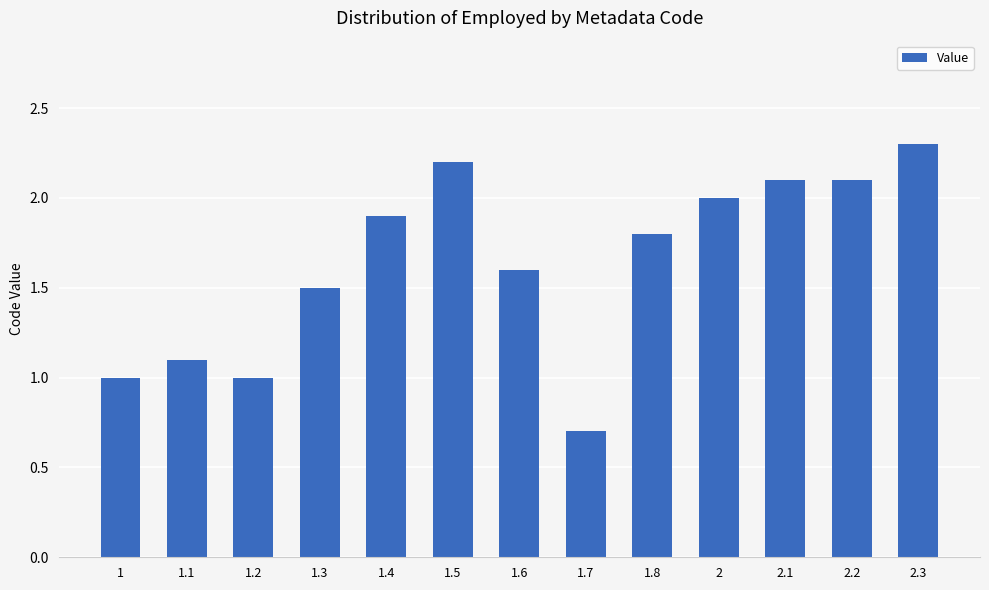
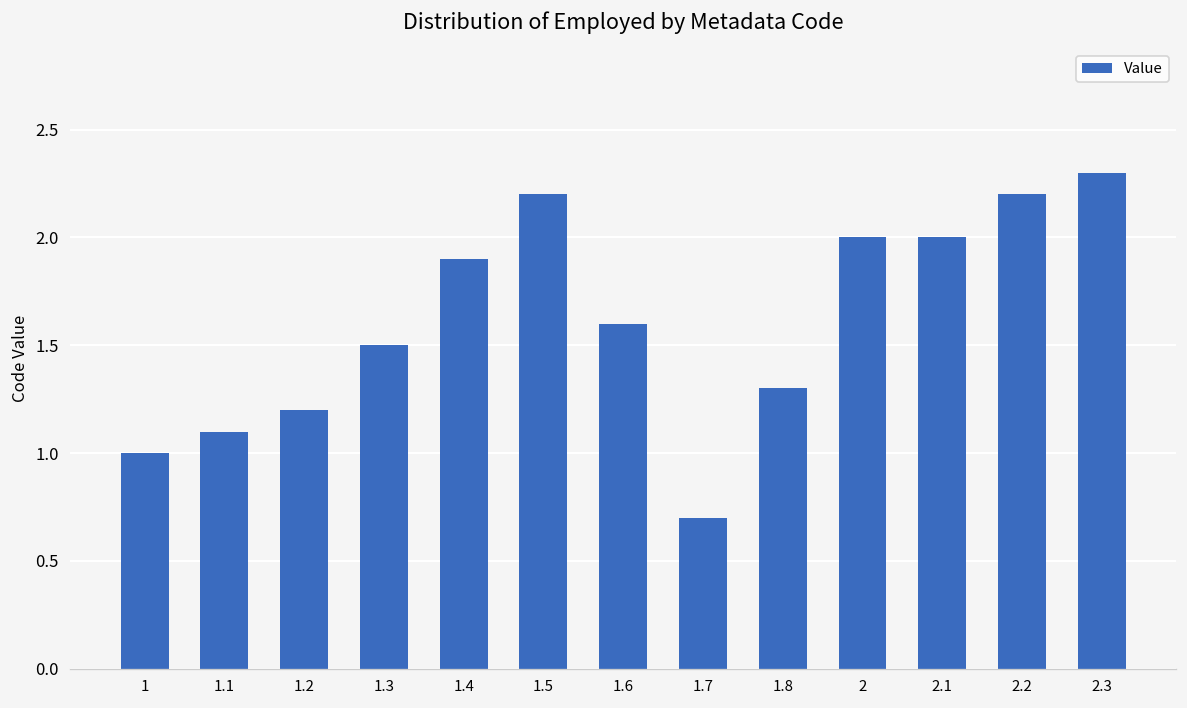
1.2: 1.0 -> 1.2
1.8: 1.8 -> 1.3
2.1: 2.1 -> 2.0
2.2: 2.1 -> 2.2
